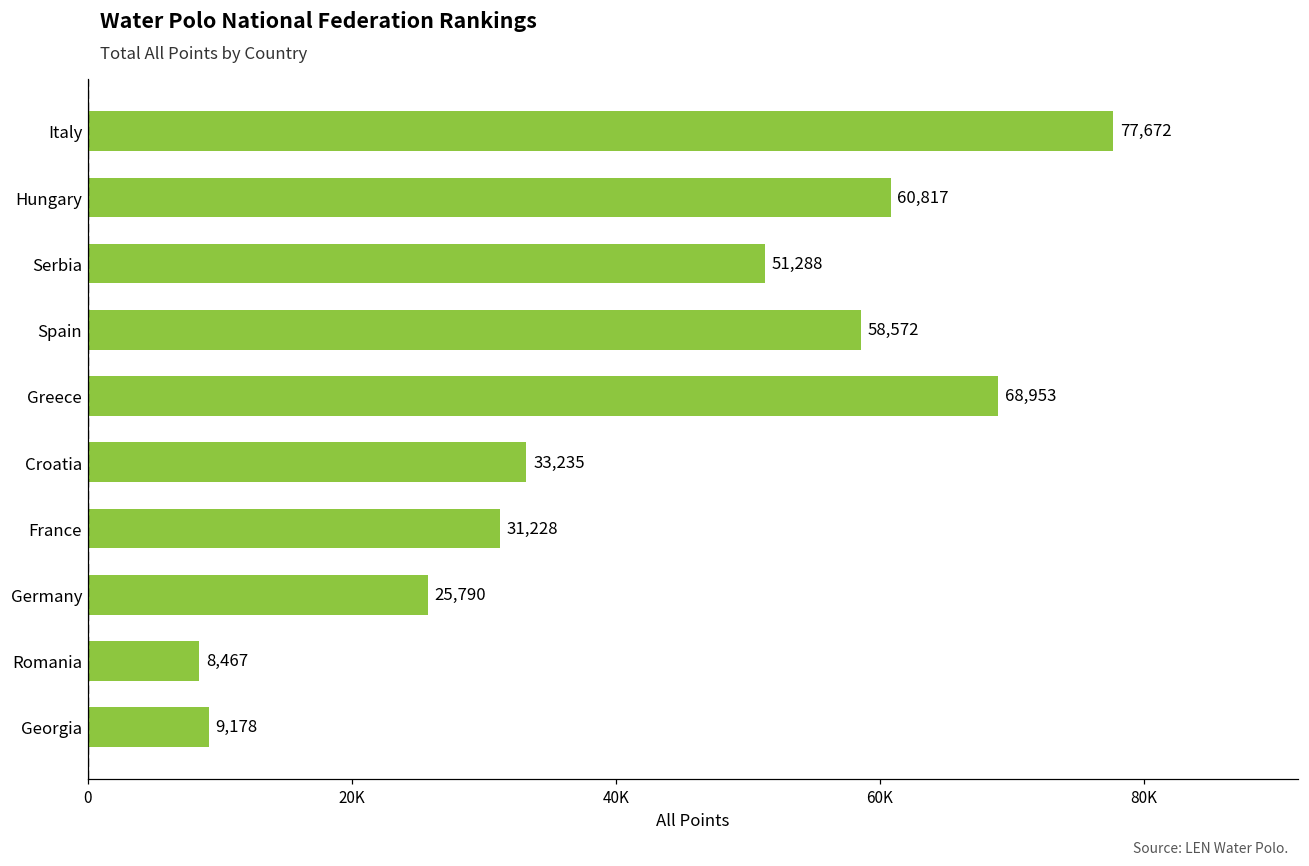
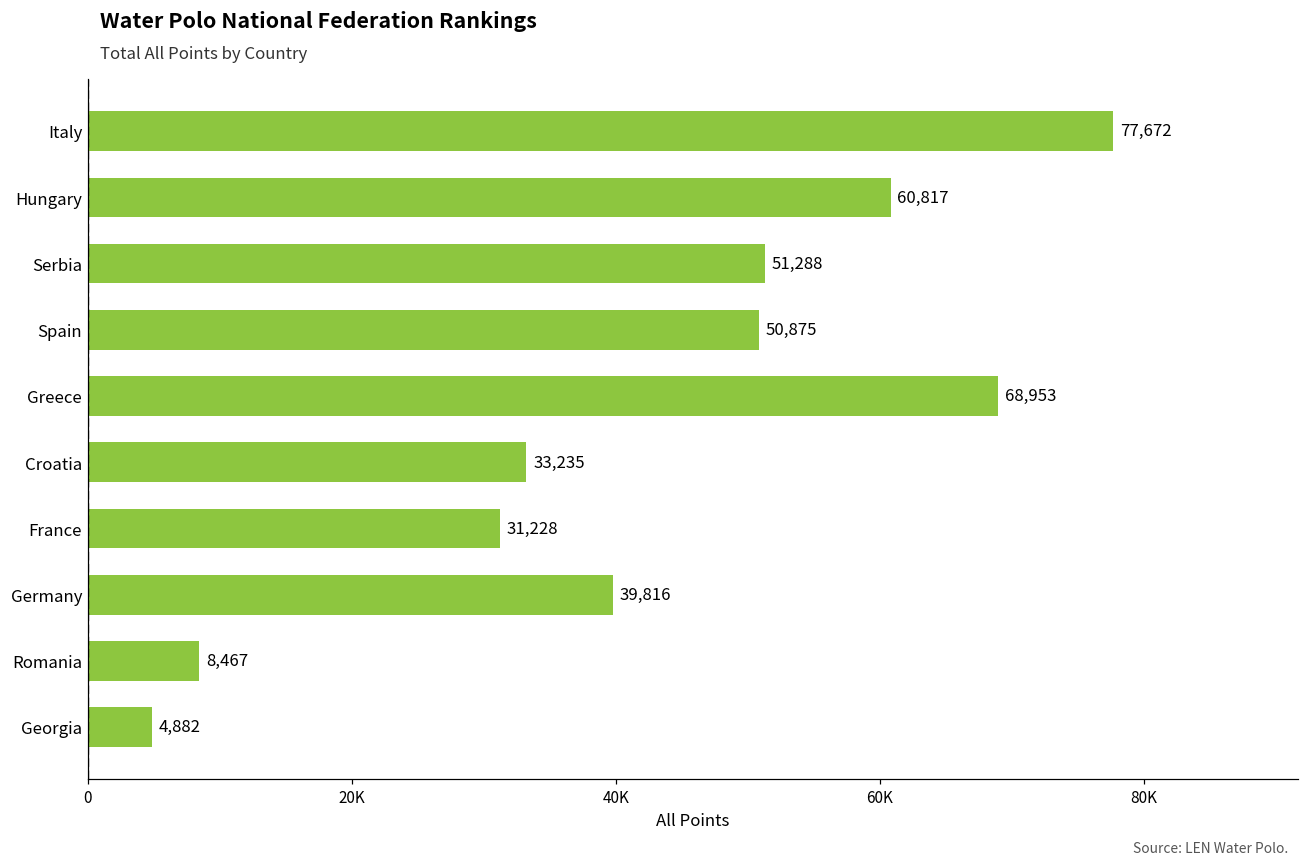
Spain: 58,572 -> 50,875
Germany: 25,790 -> 39,816
Georgia: 9,178 -> 4,882
